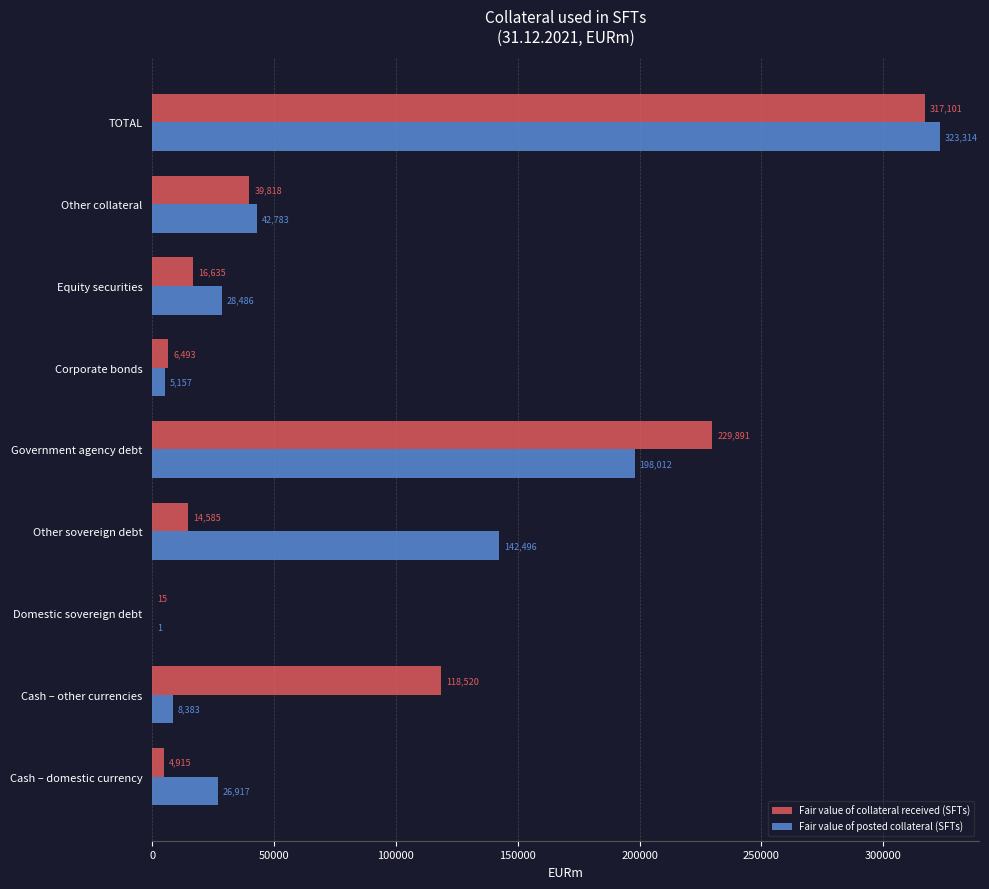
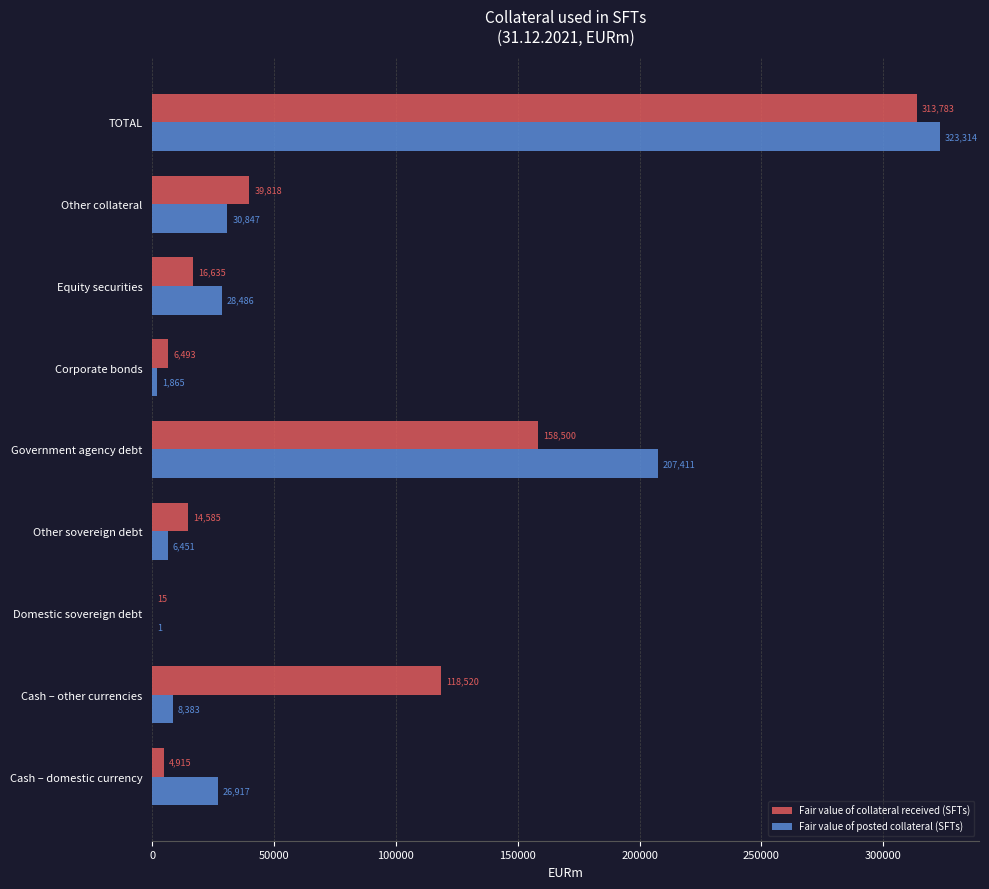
Fair value of collateral received (SFTs), TOTAL: 317,101 -> 313,783
Fair value of posted collateral (SFTs), Other collateral: 42,783 -> 30,847
Fair value of posted collateral (SFTs), Corporate bonds: 5,157 -> 1,865
Fair value of collateral received (SFTs), Government agency debt: 229,891 -> 158,500
Fair value of posted collateral (SFTs), Government agency debt: 198,012 -> 207,411
Fair value of posted collateral (SFTs), Other sovereign debt: 142,496 -> 6,451
